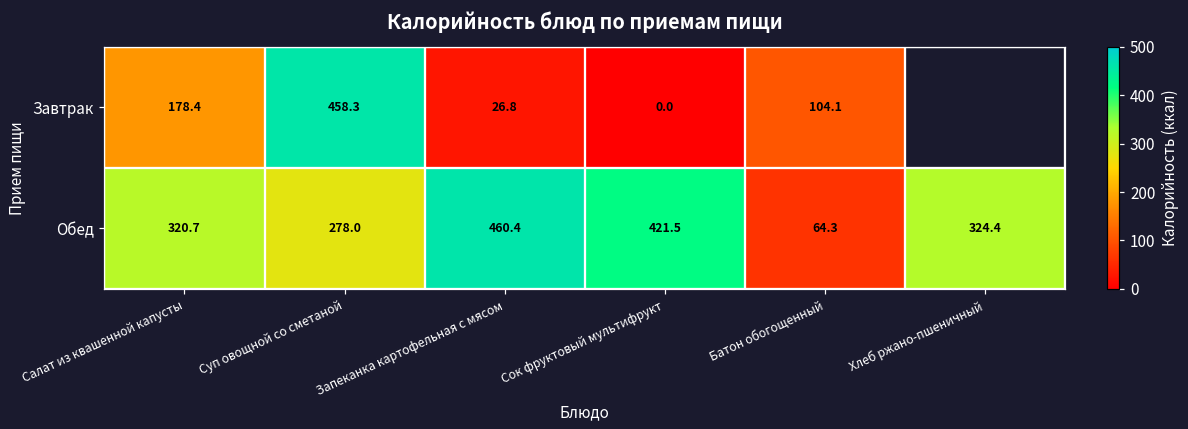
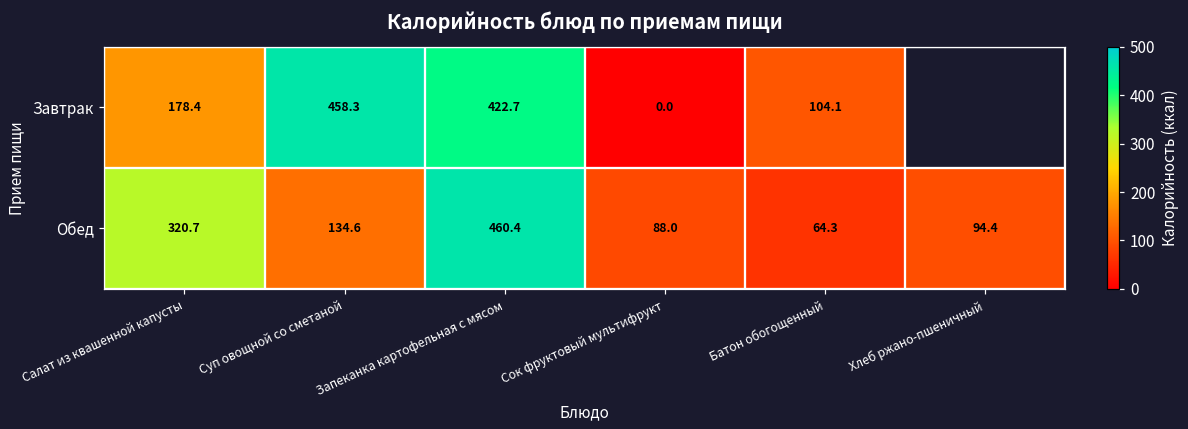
Завтрак, Запеканка картофельная с мясом: 26.8 -> 422.7
Обед, Суп овощной со сметаной: 278.0 -> 134.6
Обед, Сок фруктовый мультифрукт: 421.5 -> 88.0
Обед, Хлеб ржано-пшеничный: 324.4 -> 94.4
